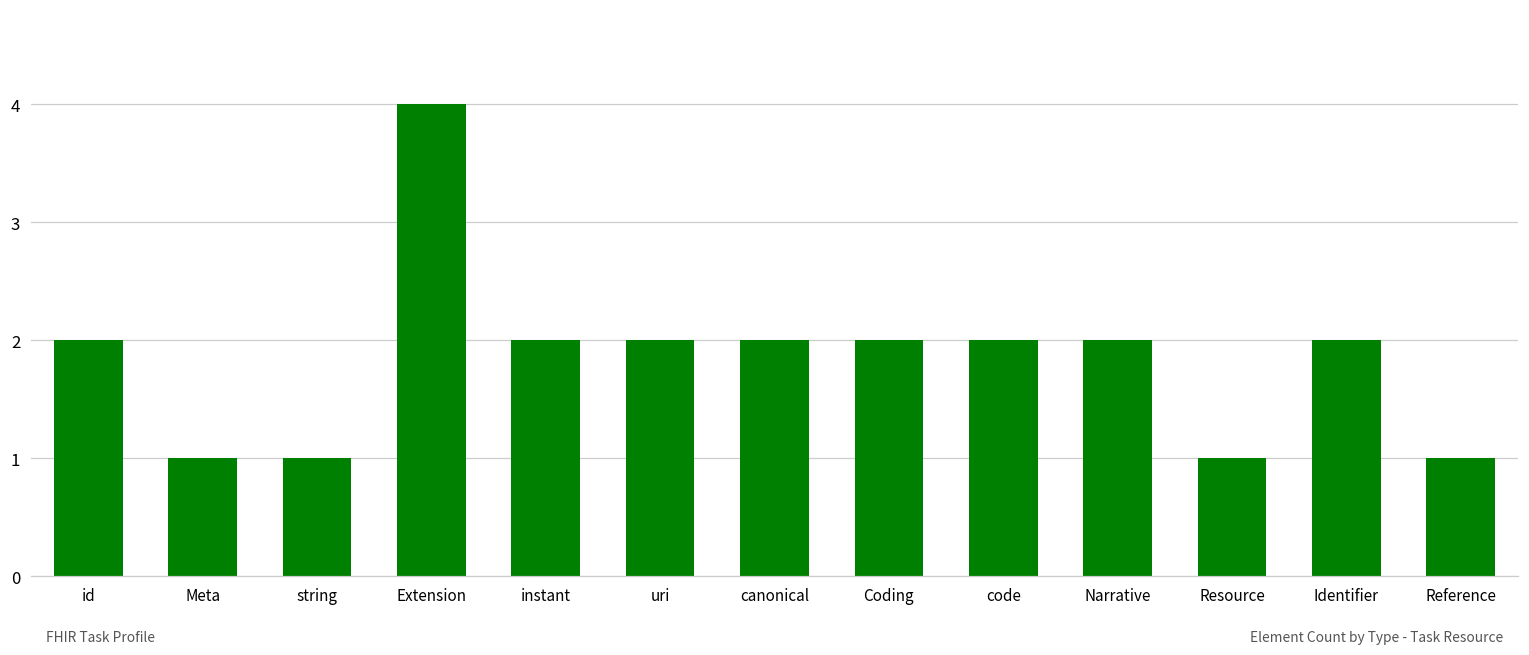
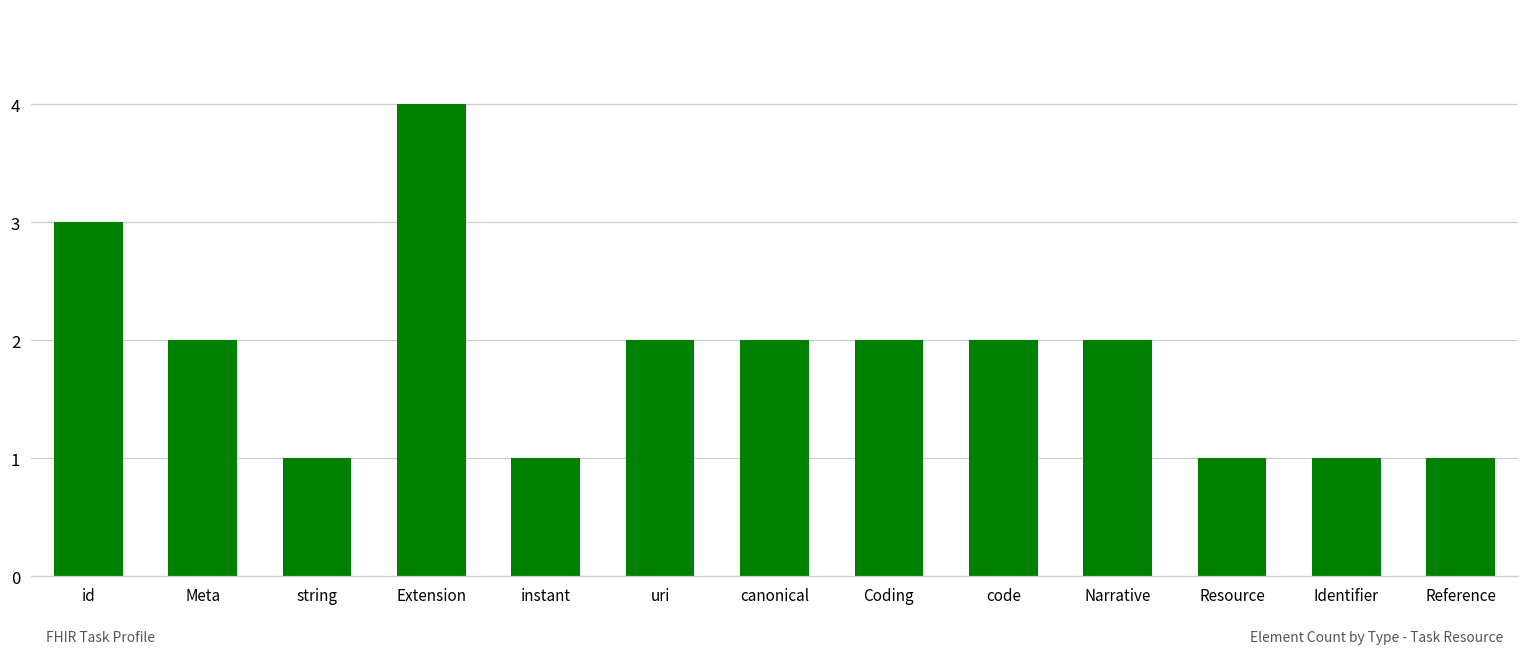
id: 2 -> 3
Meta: 1 -> 2
instant: 2 -> 1
Identifier: 2 -> 1
